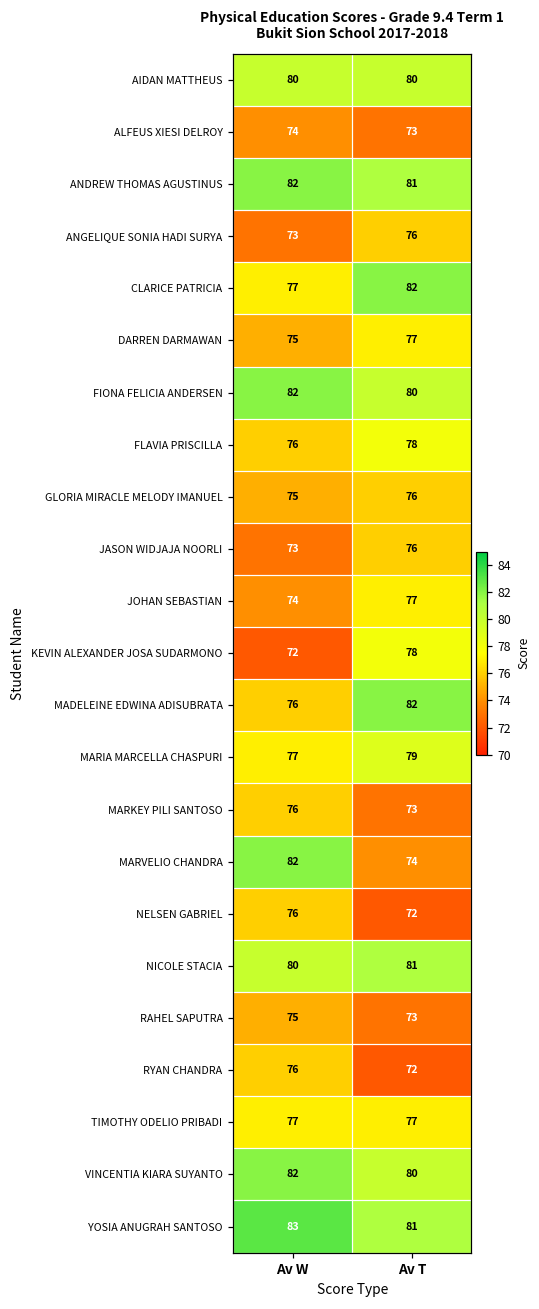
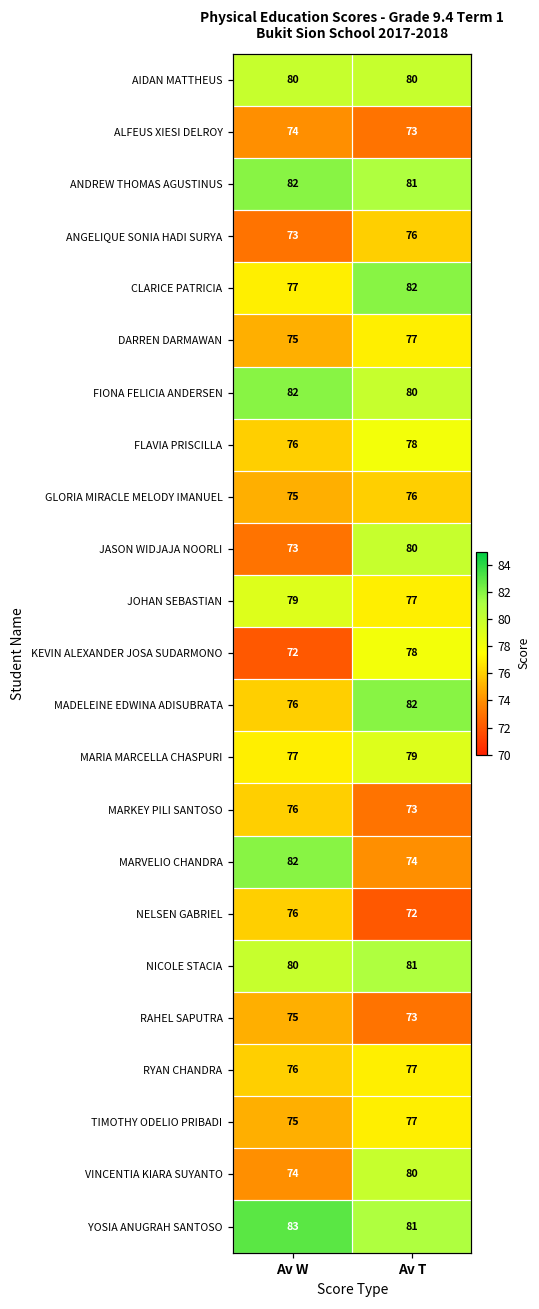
JASON WIDJAJA NOORLI, Av T: 76 -> 80
JOHAN SEBASTIAN, Av W: 74 -> 79
RYAN CHANDRA, Av T: 72 -> 77
TIMOTHY ODELIO PRIBADI, Av W: 77 -> 75
VINCENTIA KIARA SUYANTO, Av W: 82 -> 74
